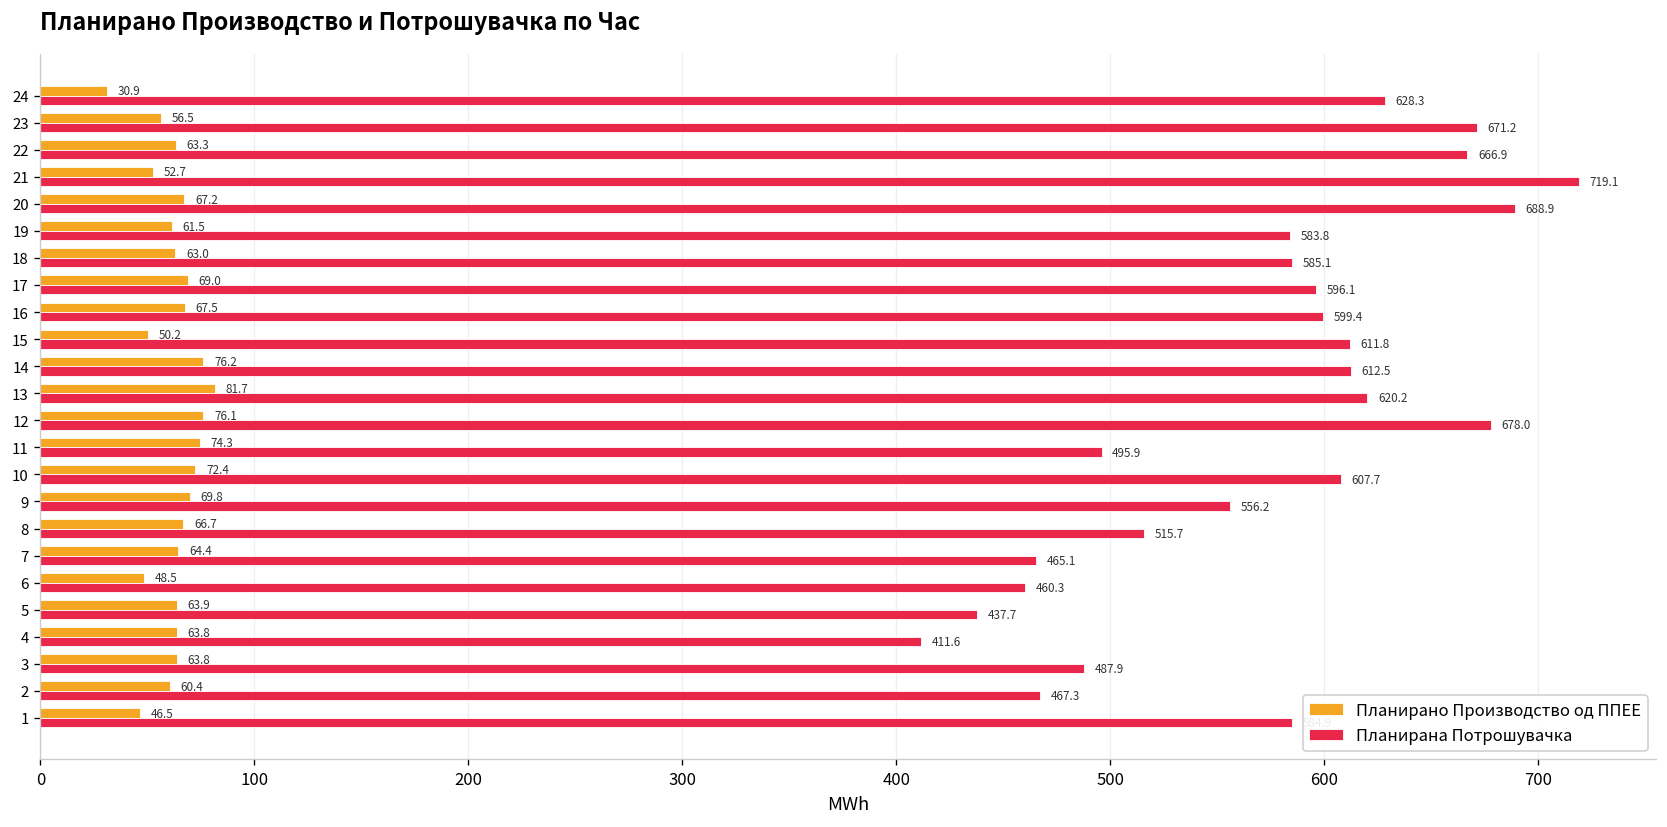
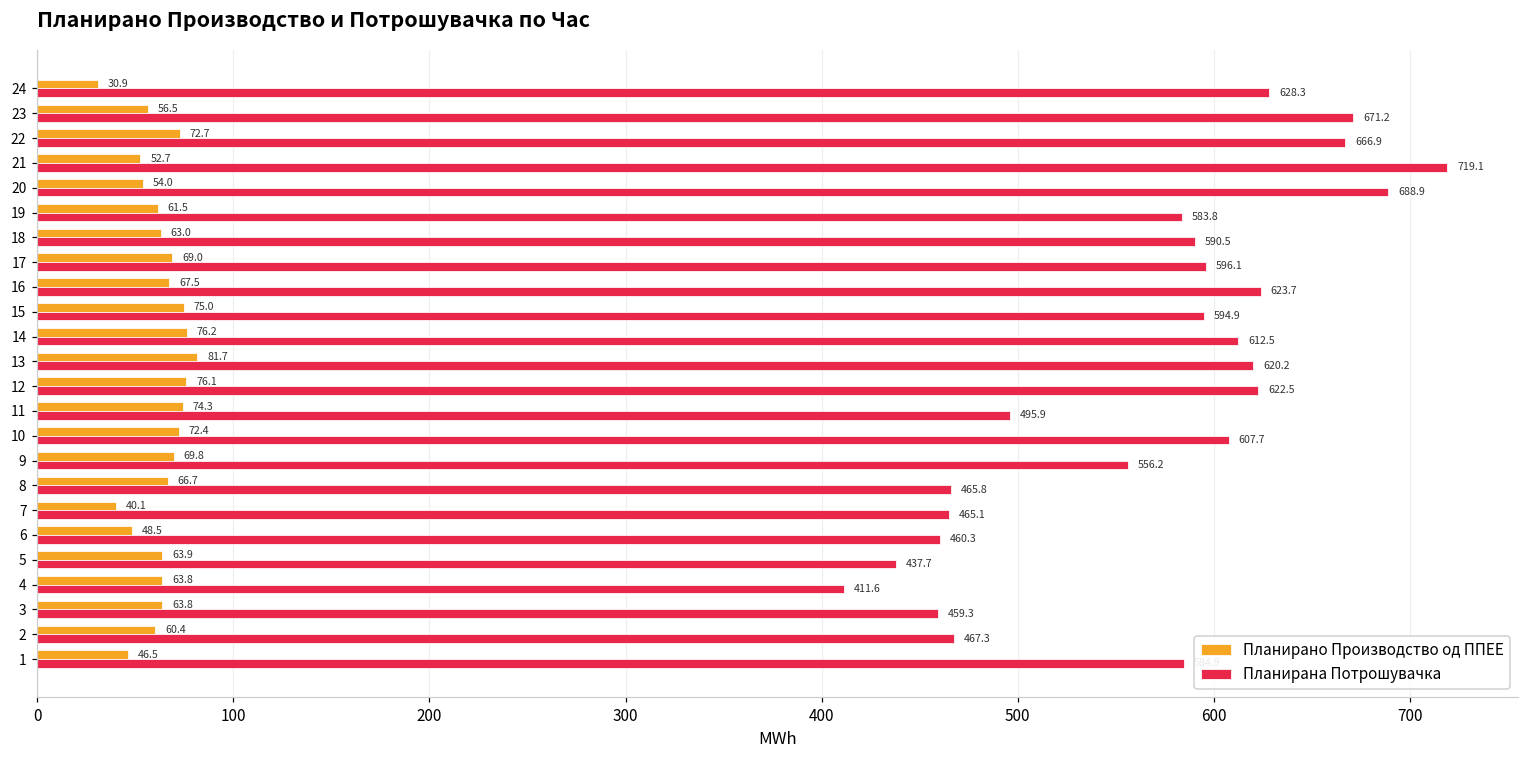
Планирано Производство од ППЕЕ, 22: 63.3 -> 72.7
Планирано Производство од ППЕЕ, 20: 67.2 -> 54.0
Планирана Потрошувачка, 18: 585.1 -> 590.5
Планирана Потрошувачка, 16: 599.4 -> 623.7
Планирано Производство од ППЕЕ, 15: 50.2 -> 75.0
Планирана Потрошувачка, 15: 611.8 -> 594.9
Планирана Потрошувачка, 12: 678.0 -> 622.5
Планирана Потрошувачка, 8: 515.7 -> 465.8
Планирано Производство од ППЕЕ, 7: 64.4 -> 40.1
Планирана Потрошувачка, 3: 487.9 -> 459.3
